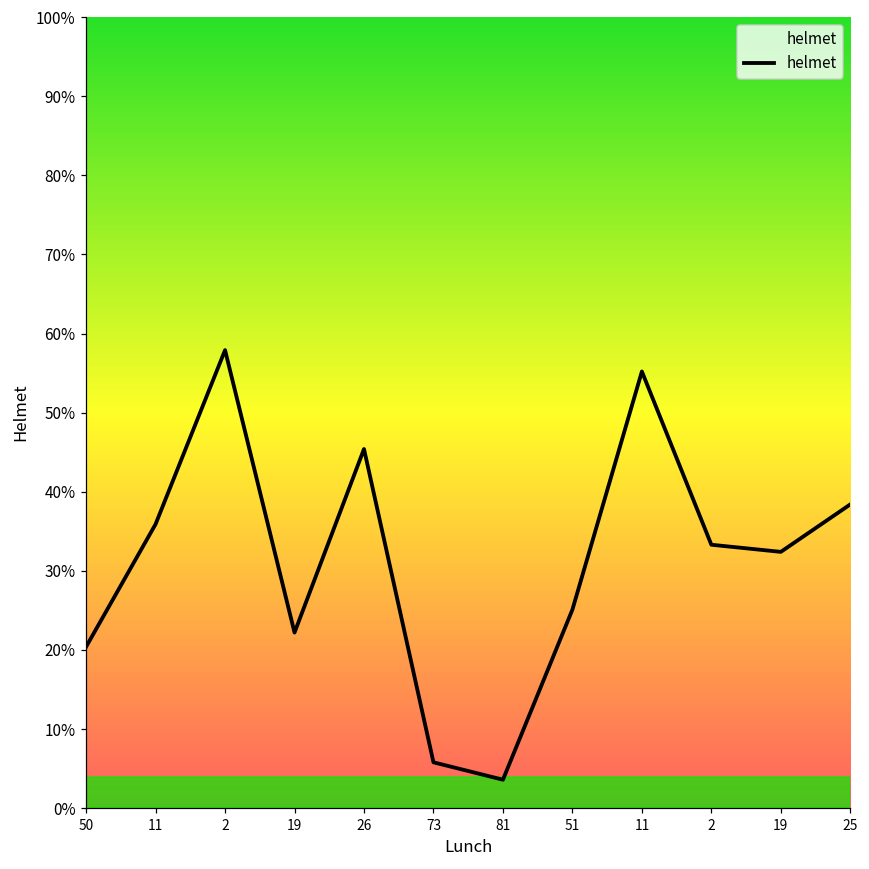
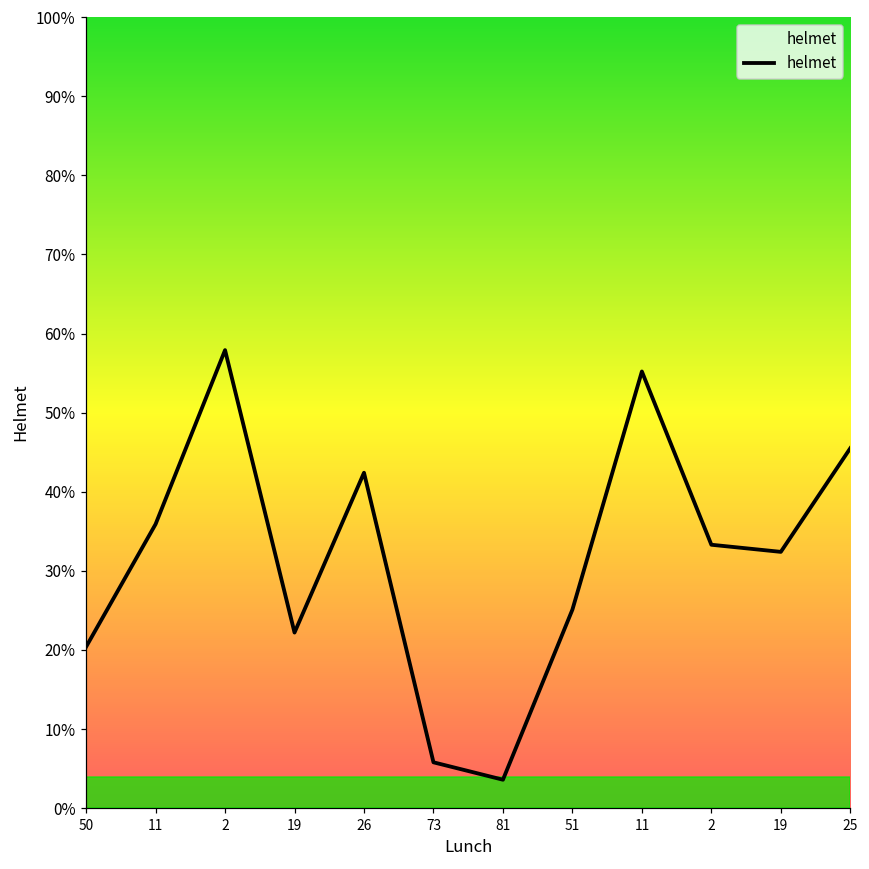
26: 45% -> 42%
25: 38% -> 46%
